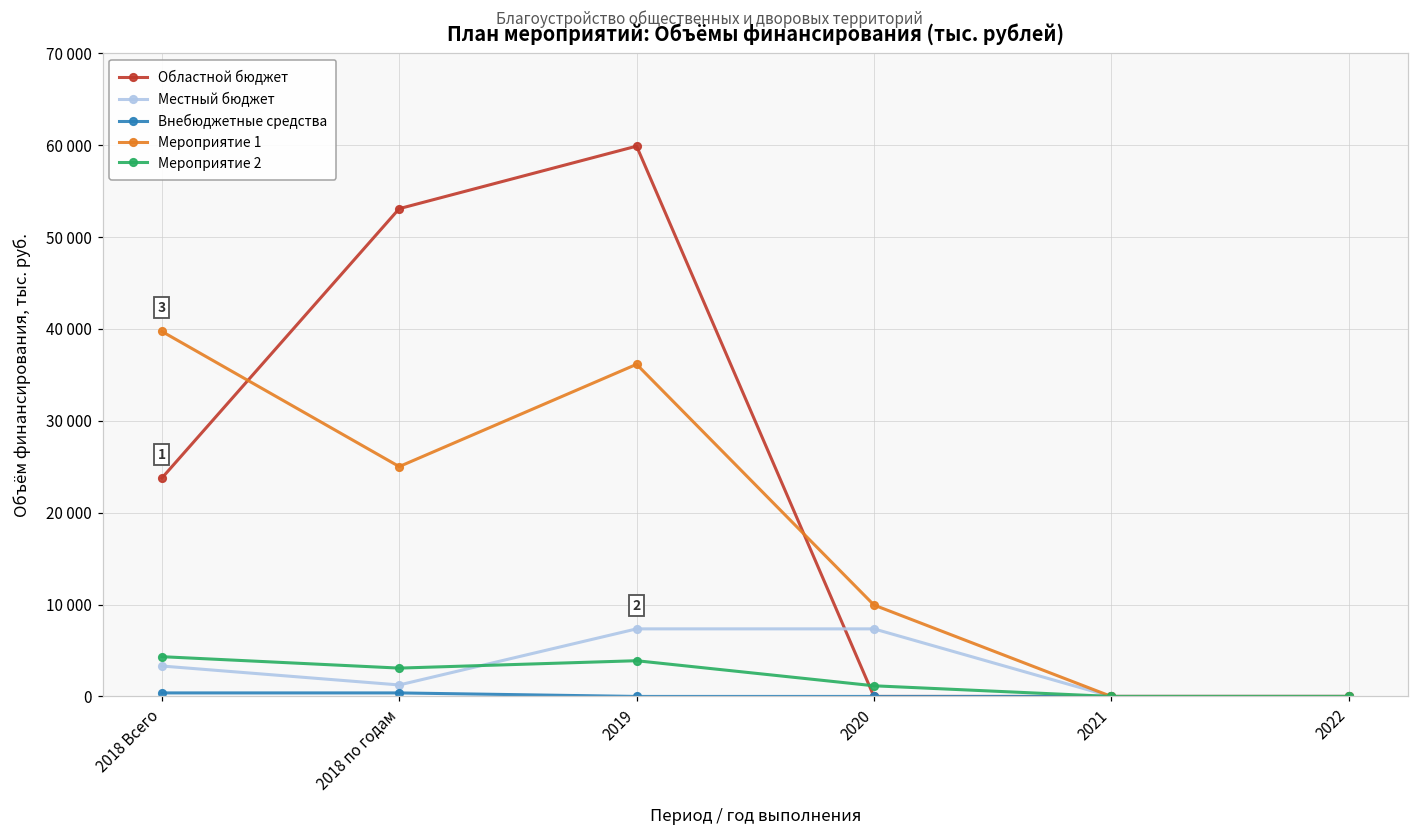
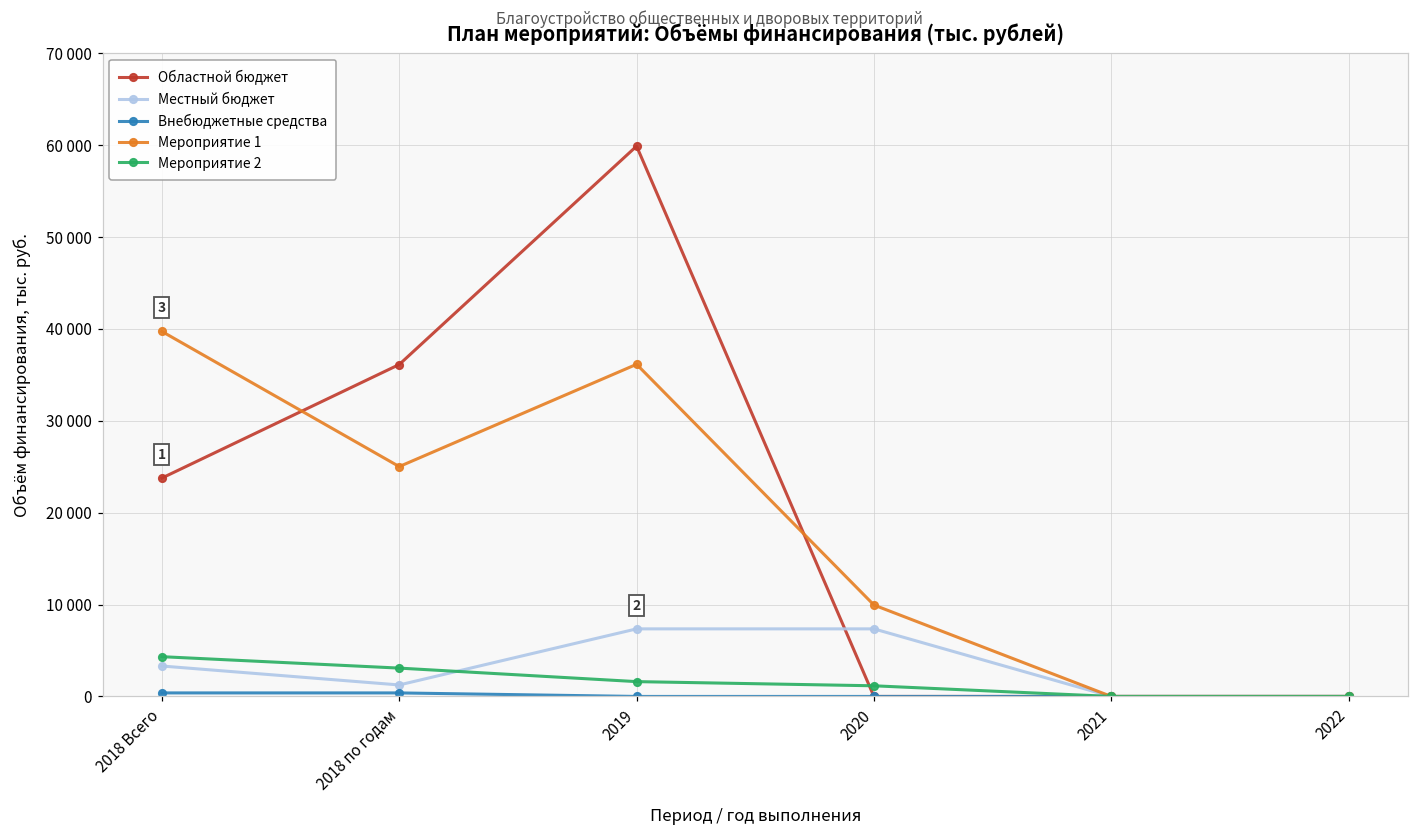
Областной бюджет, 2018 по годам: 53000 -> 36000
Мероприятие 2, 2019: 4000 -> 2000
